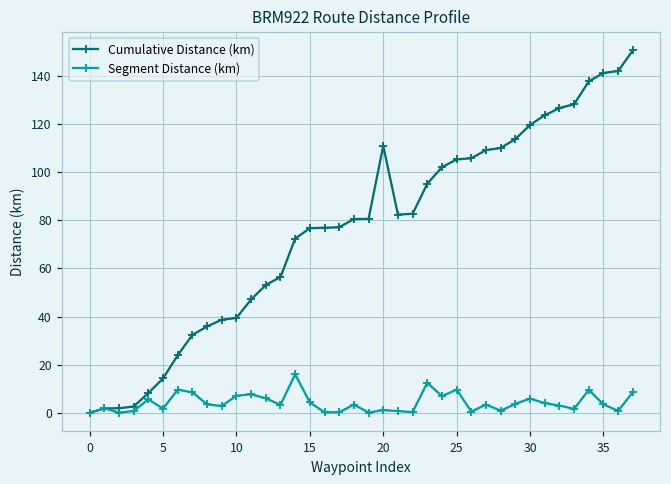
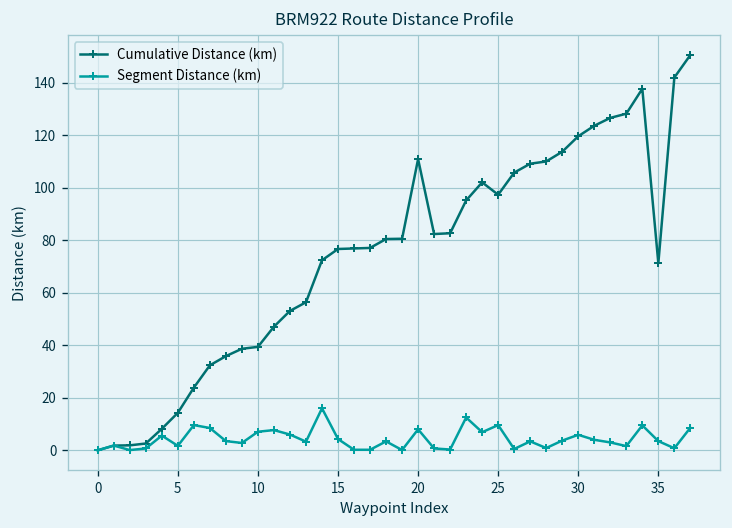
Segment Distance (km), 20: 1 -> 8
Cumulative Distance (km), 25: 105 -> 97
Cumulative Distance (km), 35: 141 -> 71
